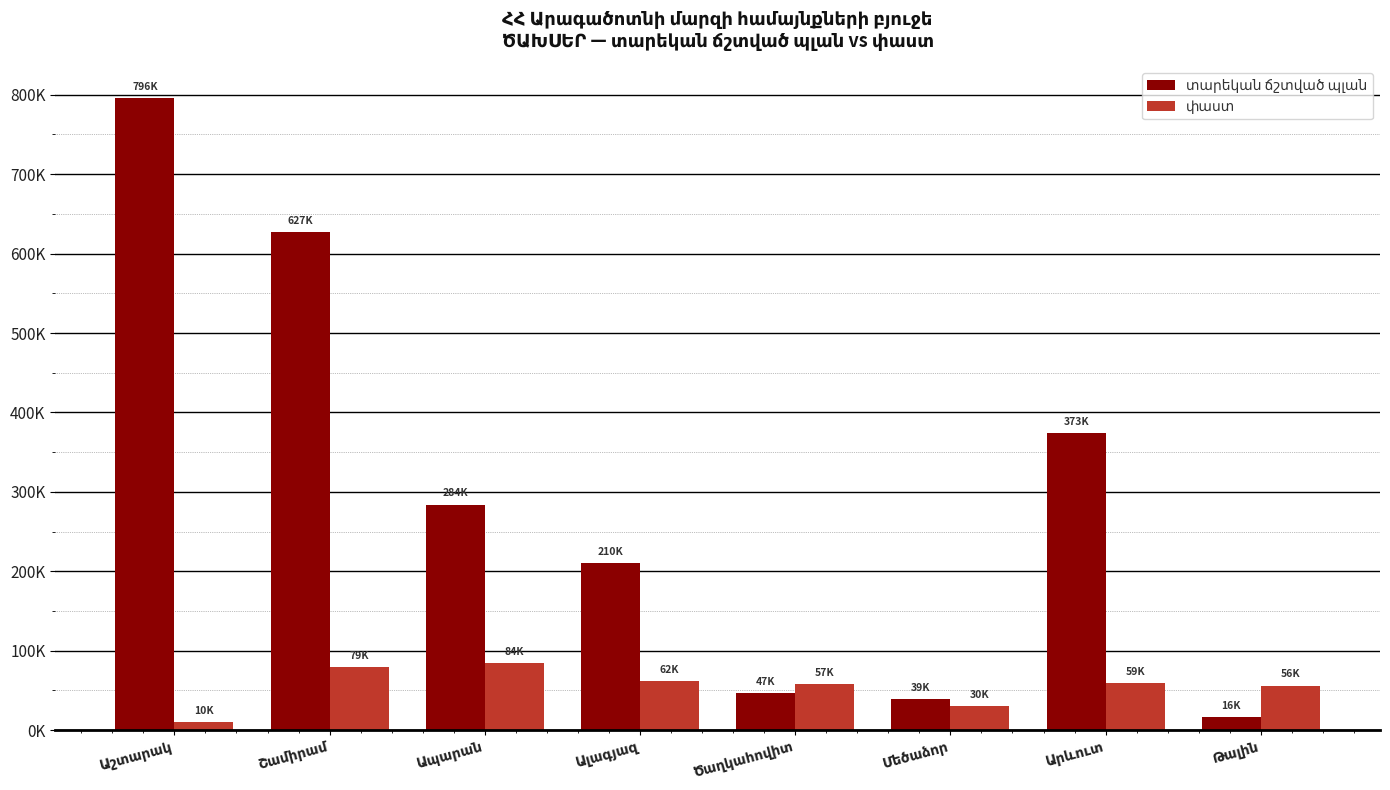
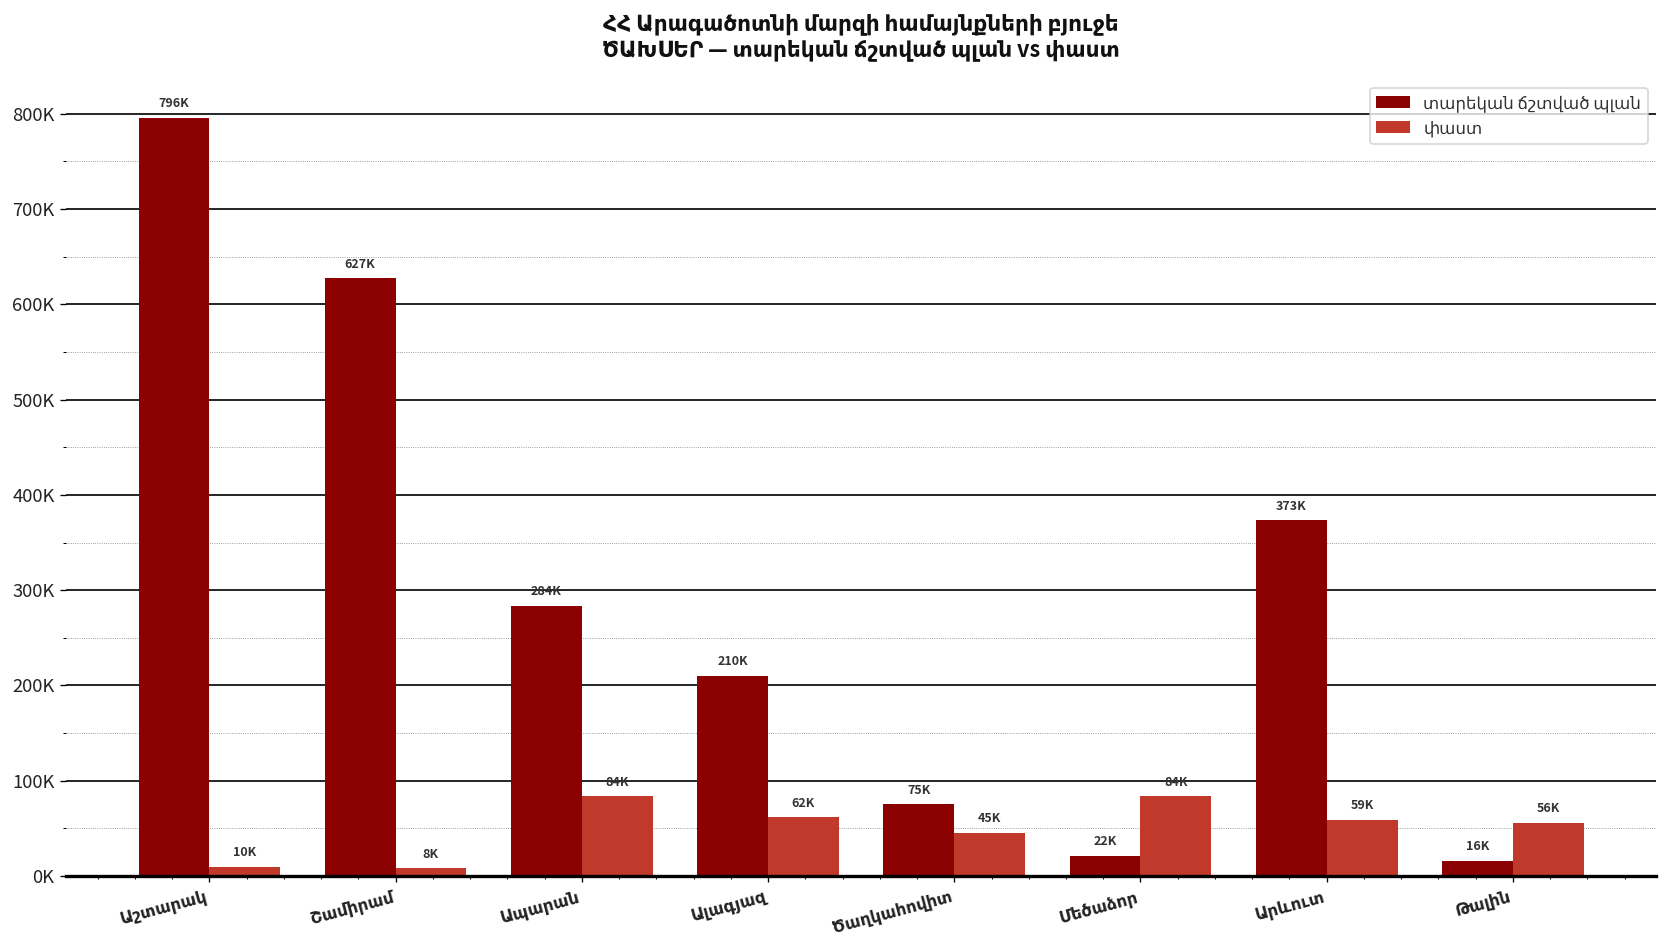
փաստ, Շամիրամ: 79K -> 8K
տարեկան ճշտված պլան, Ծաղկահովիտ: 47K -> 75K
փաստ, Ծաղկահովիտ: 57K -> 45K
տարեկան ճշտված պլան, Մեծաձոր: 39K -> 22K
փաստ, Մեծաձոր: 30K -> 84K
